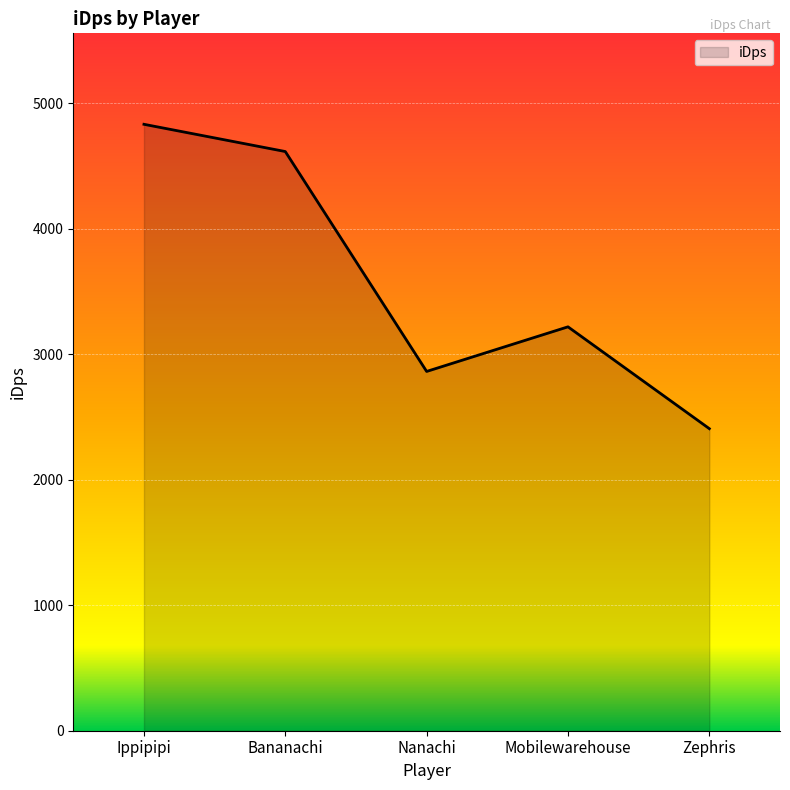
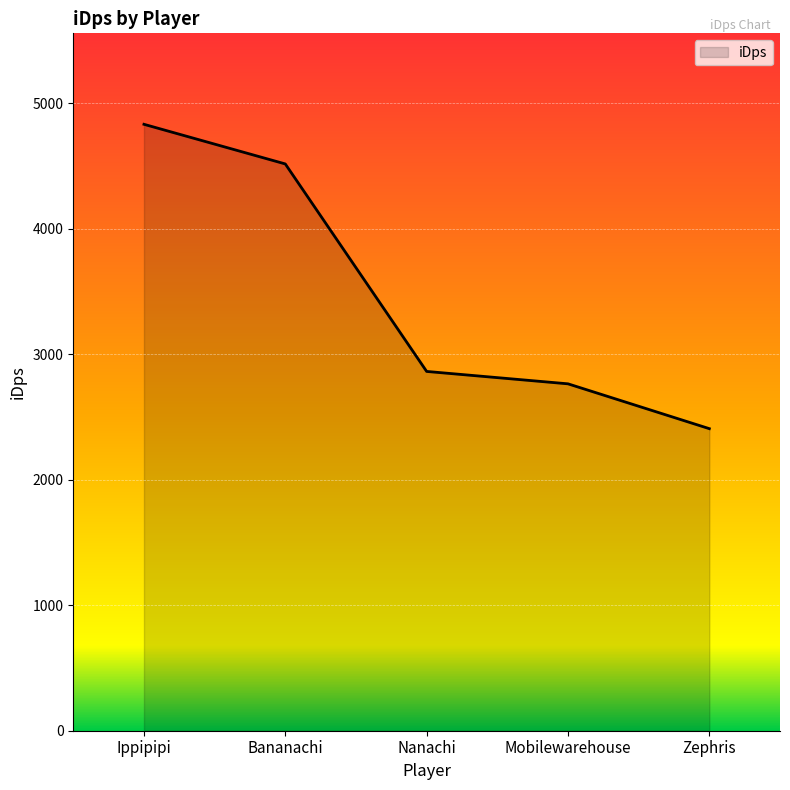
Bananachi: 4620 -> 4520
Mobilewarehouse: 3220 -> 2770
